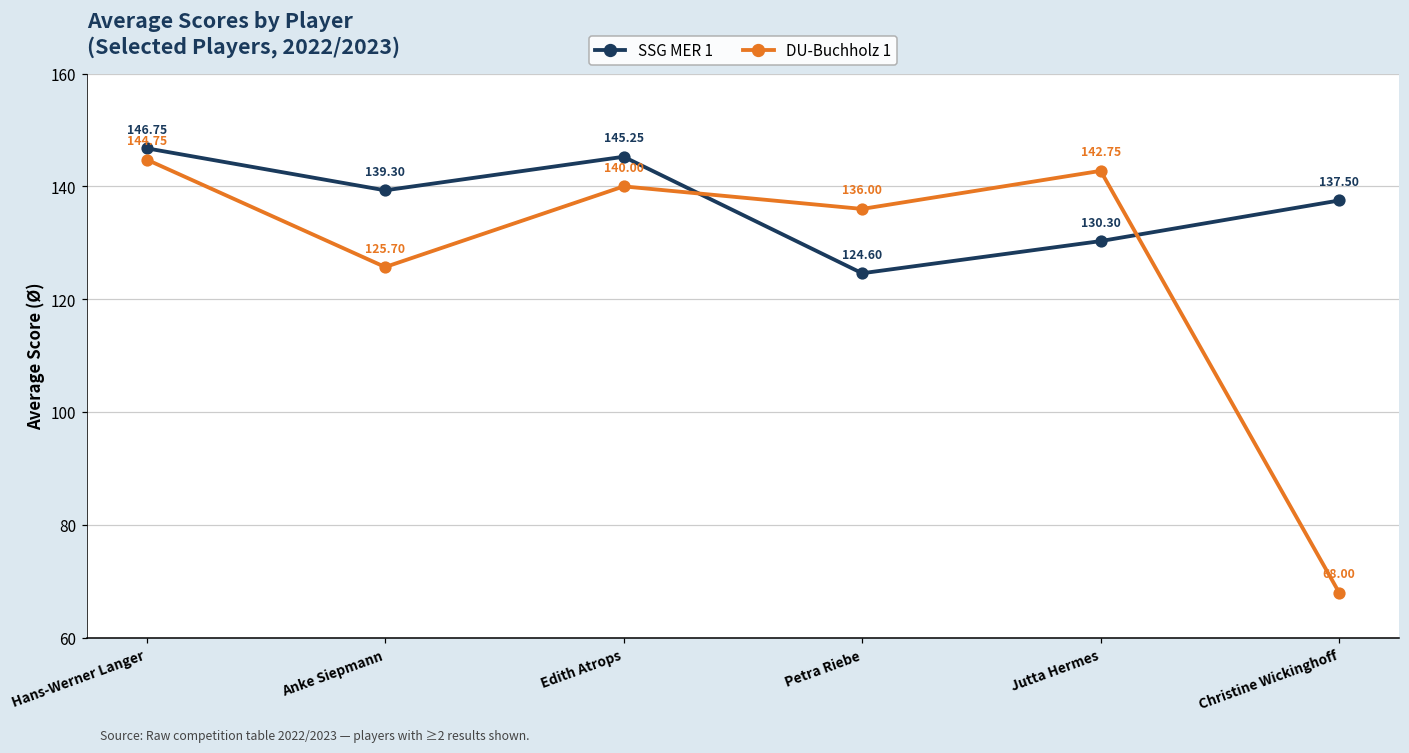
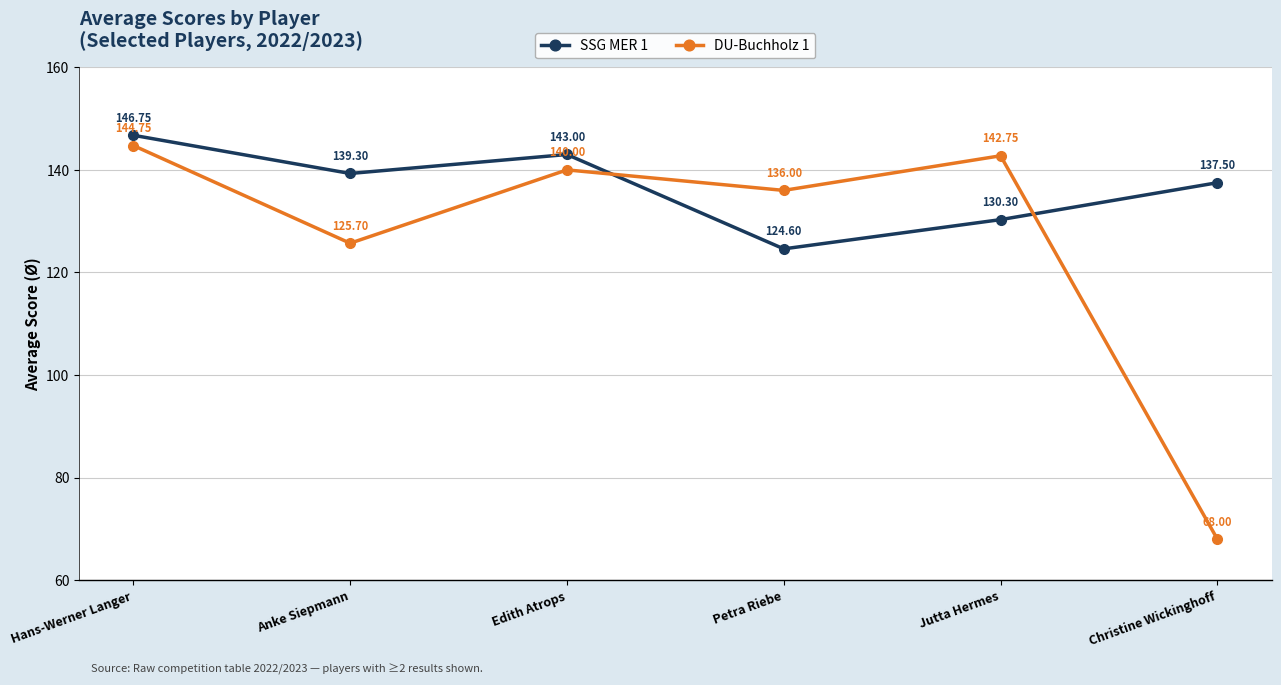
SSG MER 1, Edith Atrops: 145.25 -> 143.00
